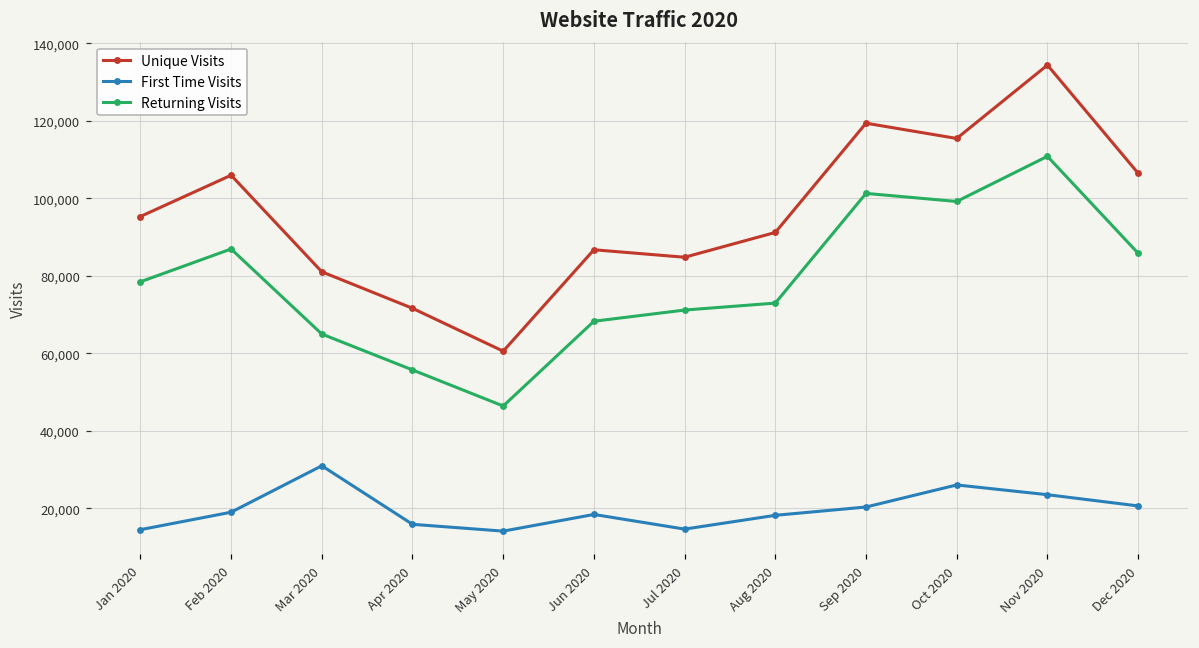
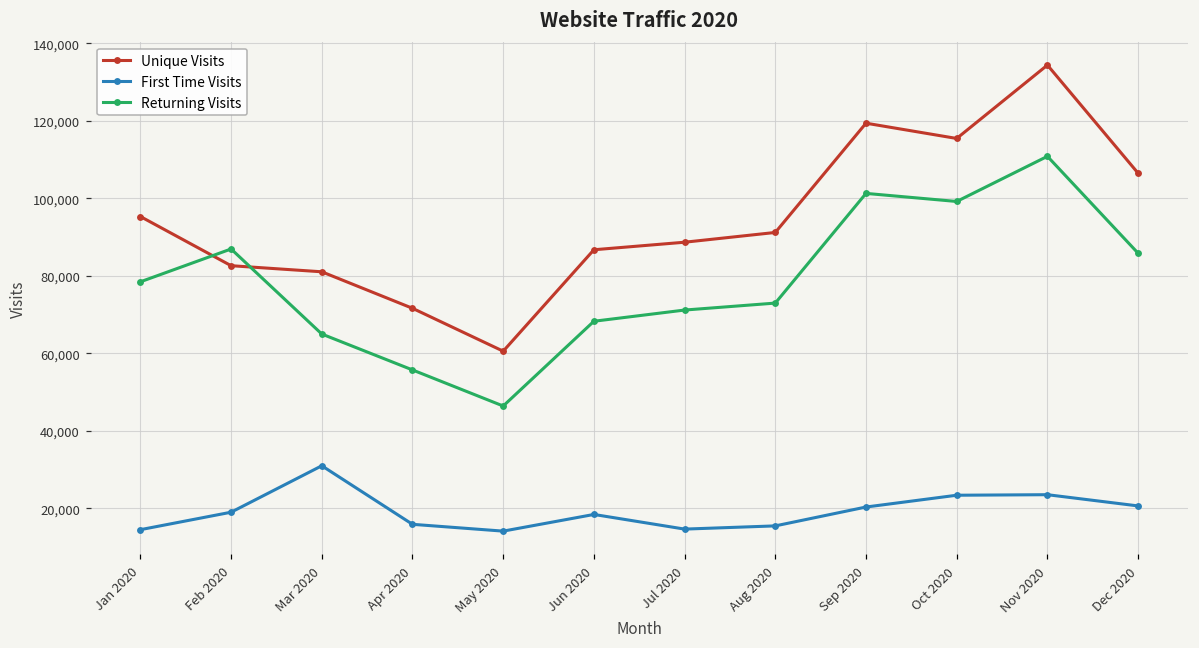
Unique Visits, Feb 2020: 106,000 -> 83,000
Unique Visits, Jul 2020: 85,000 -> 89,000
First Time Visits, Aug 2020: 18,000 -> 15,000
First Time Visits, Oct 2020: 26,000 -> 23,000
